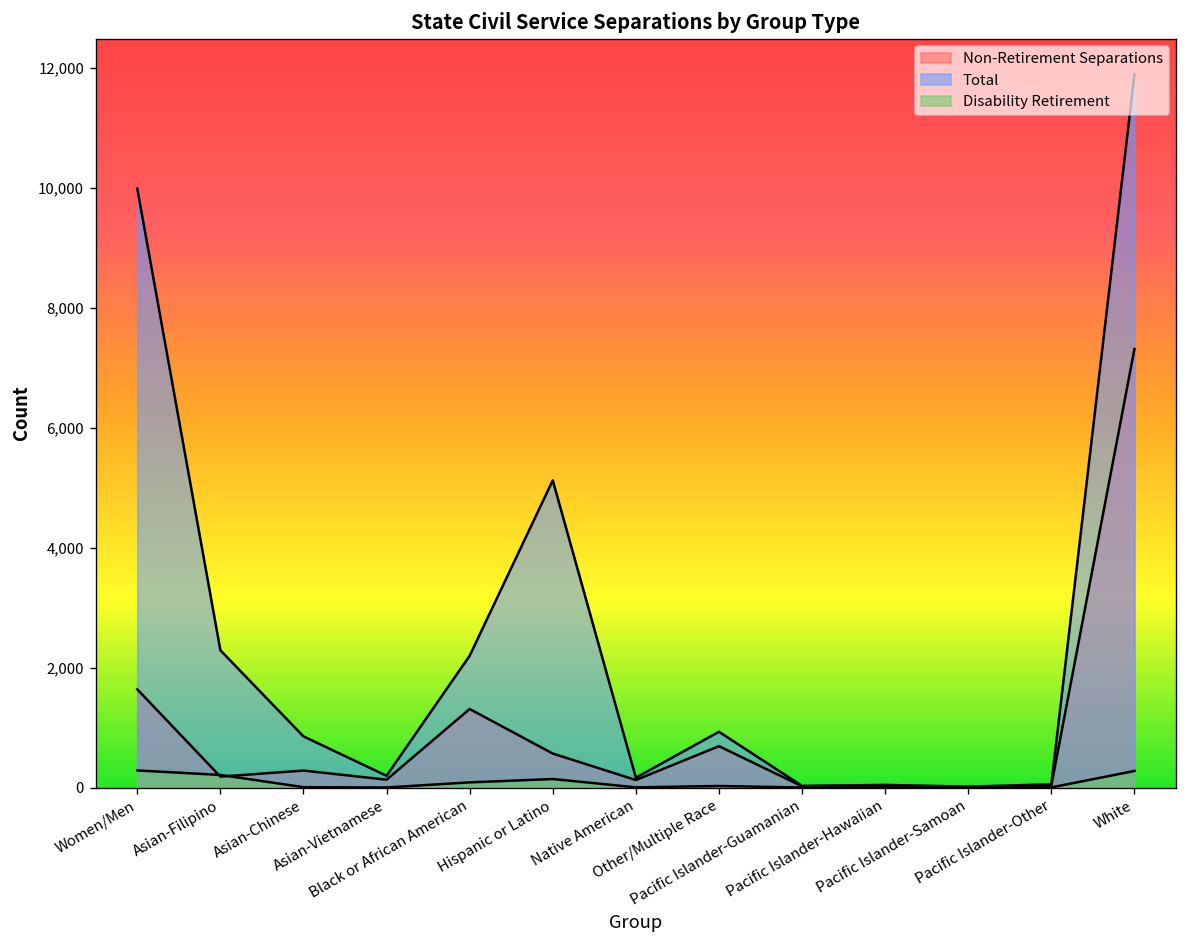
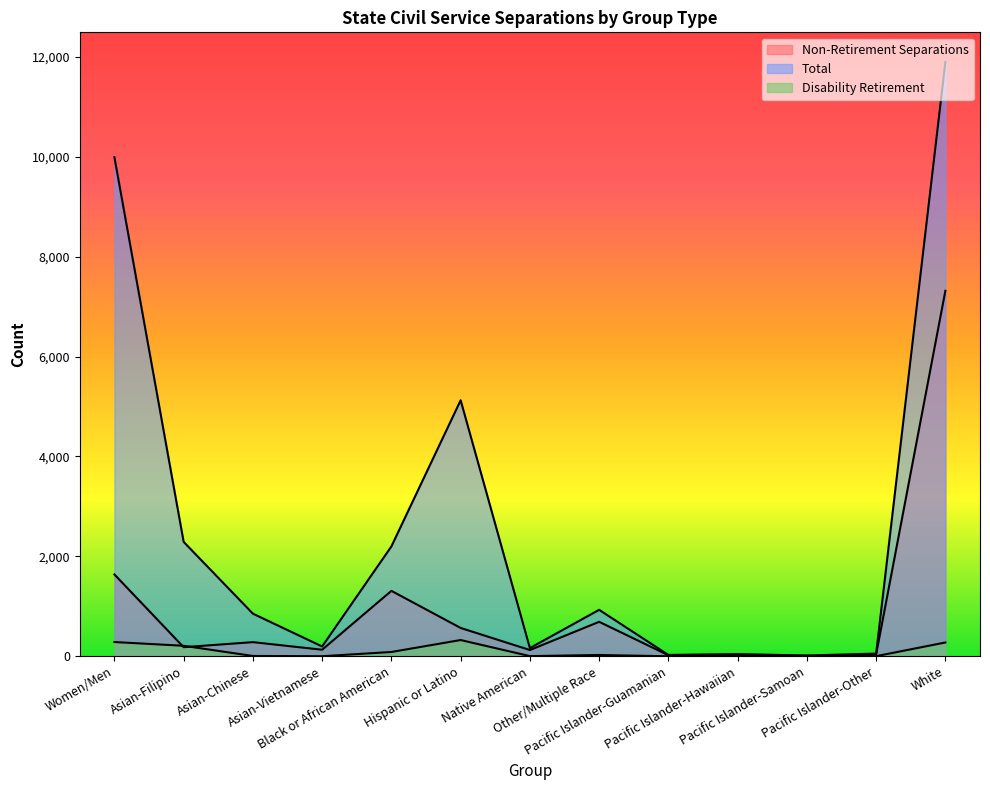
Disability Retirement, Hispanic or Latino: 100 -> 300
